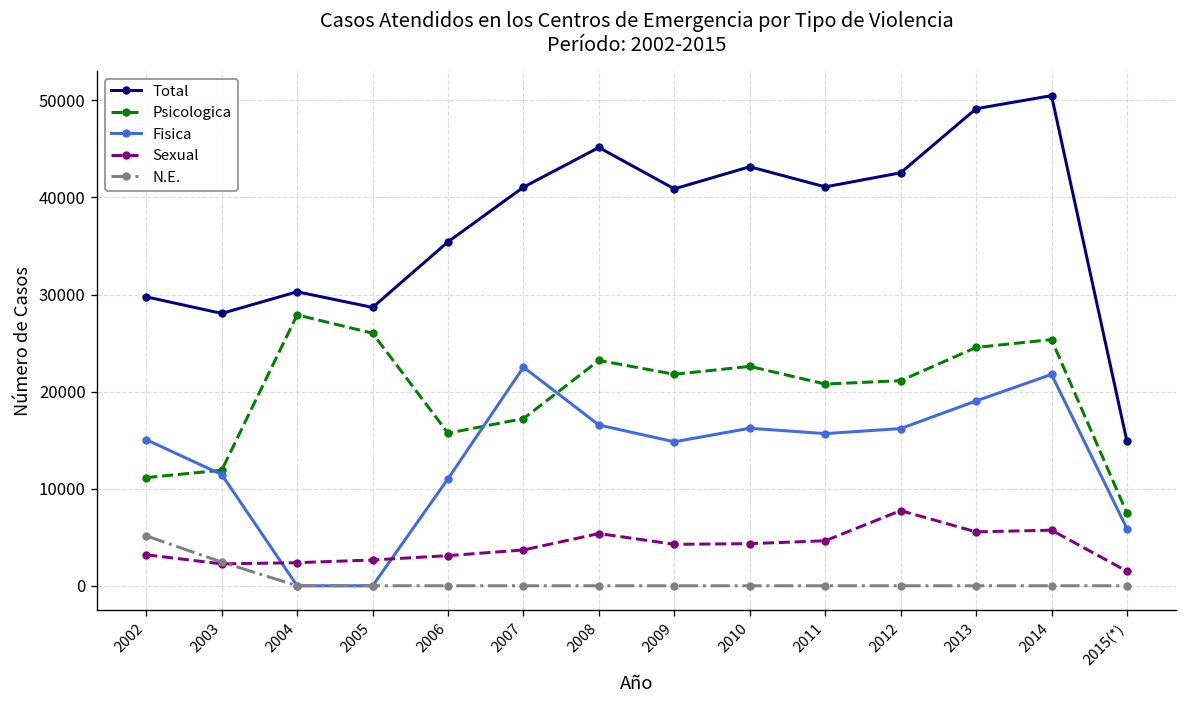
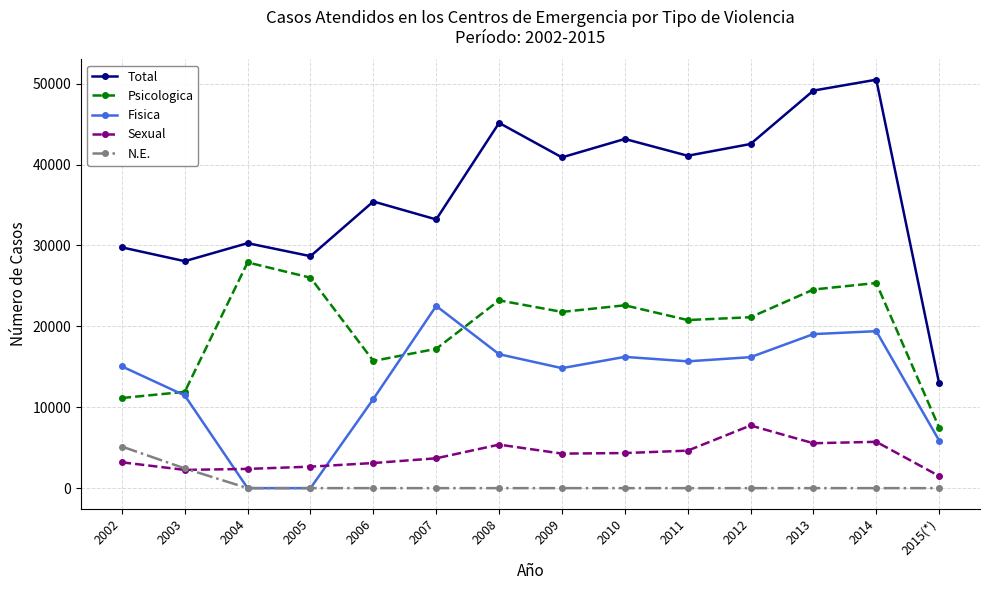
Total, 2007: 41000 -> 33000
Fisica, 2014: 22000 -> 19000
Total, 2015(*): 15000 -> 13000
